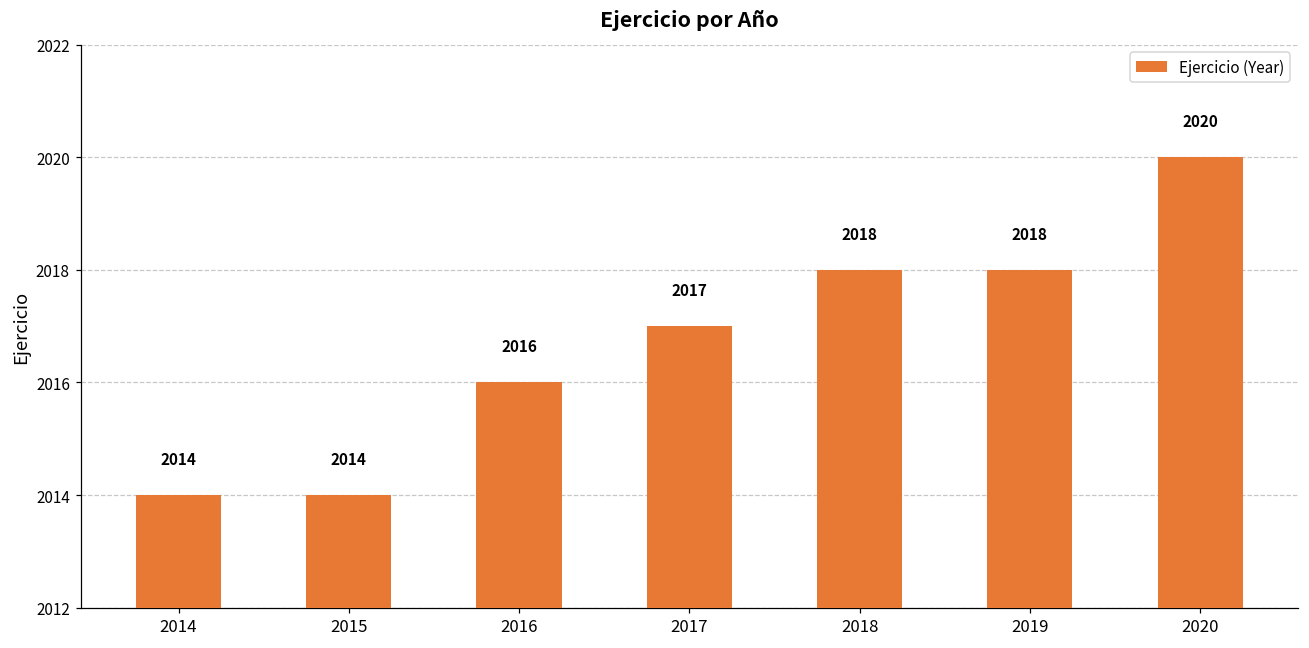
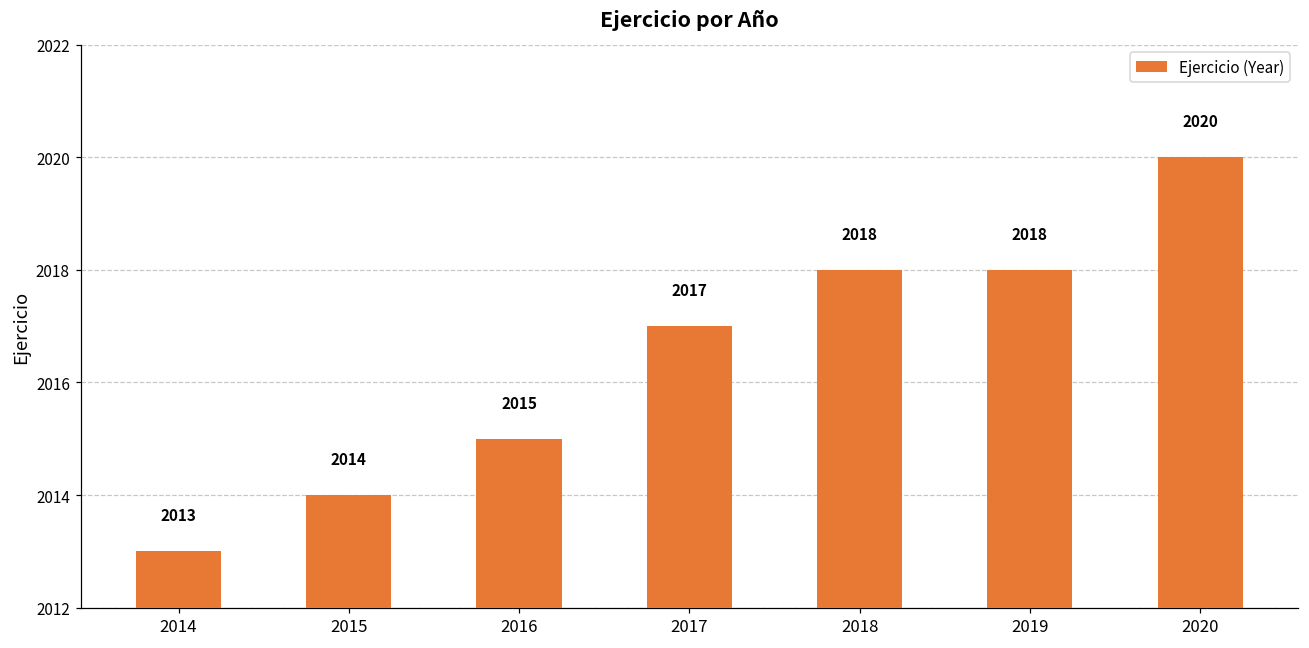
2014: 2014 -> 2013
2016: 2016 -> 2015
